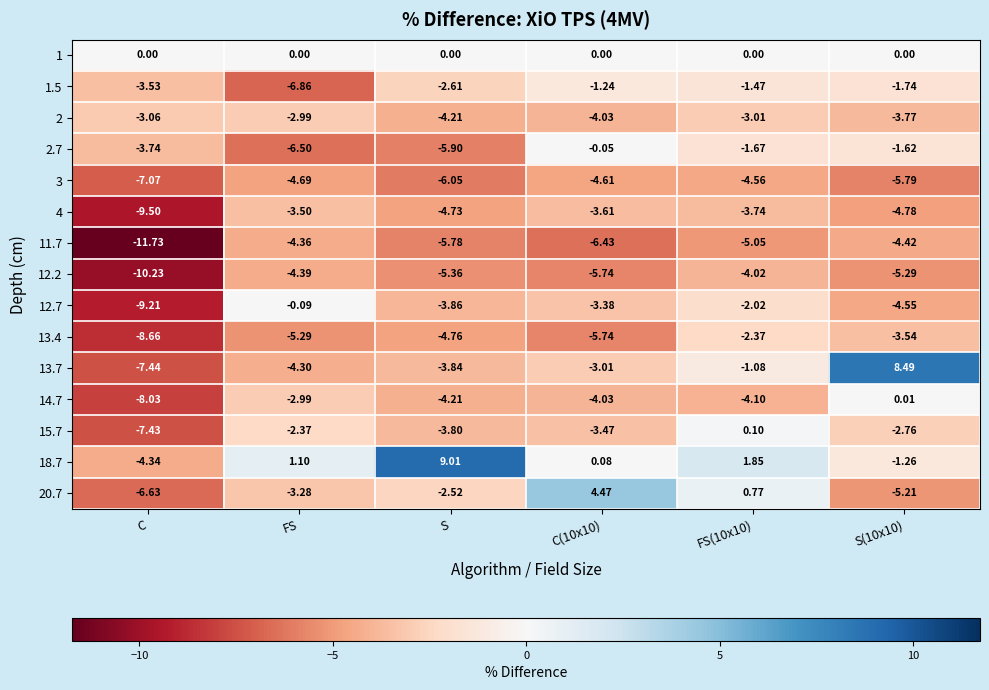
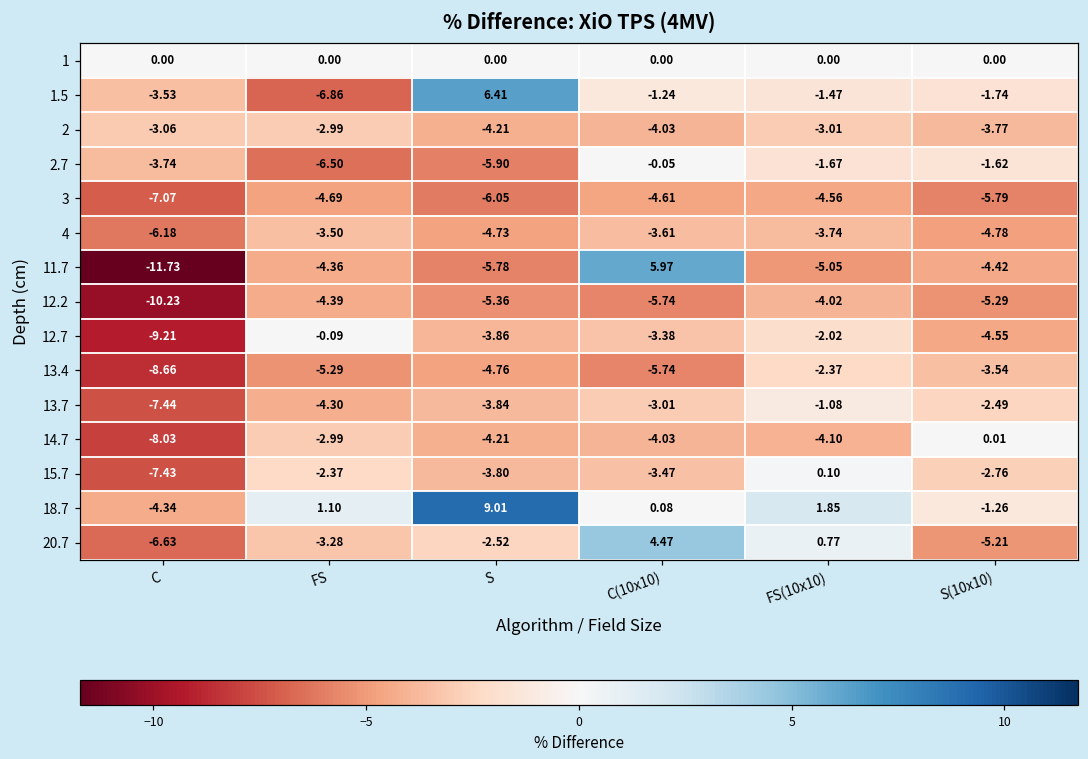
1.5, S: -2.61 -> 6.41
4, C: -9.50 -> -6.18
11.7, C(10x10): -6.43 -> 5.97
13.7, S(10x10): 8.49 -> -2.49
